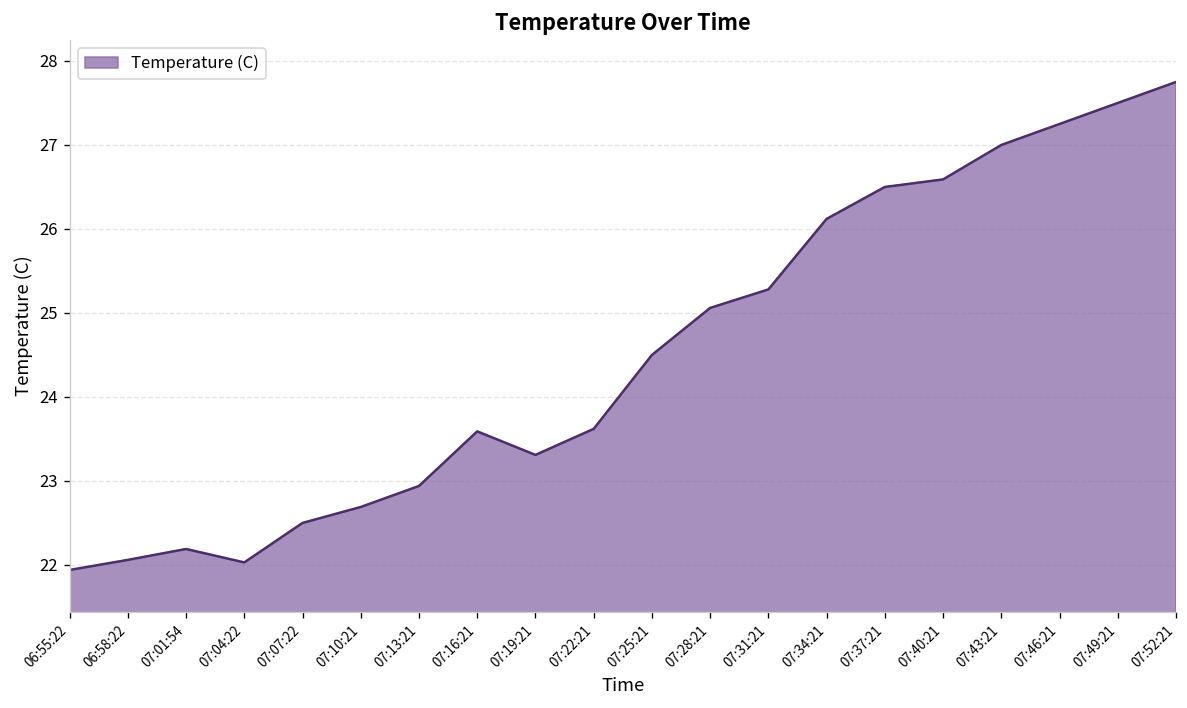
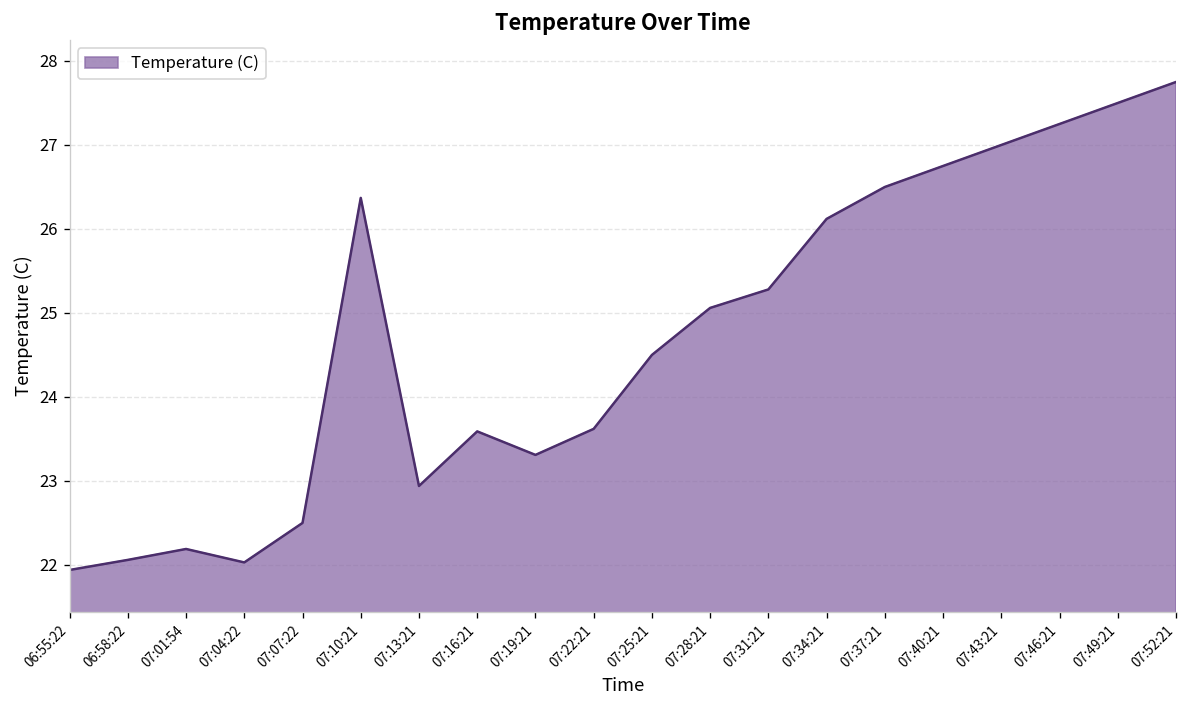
07:10:21: 22.7 -> 26.4
07:40:21: 26.6 -> 26.8
